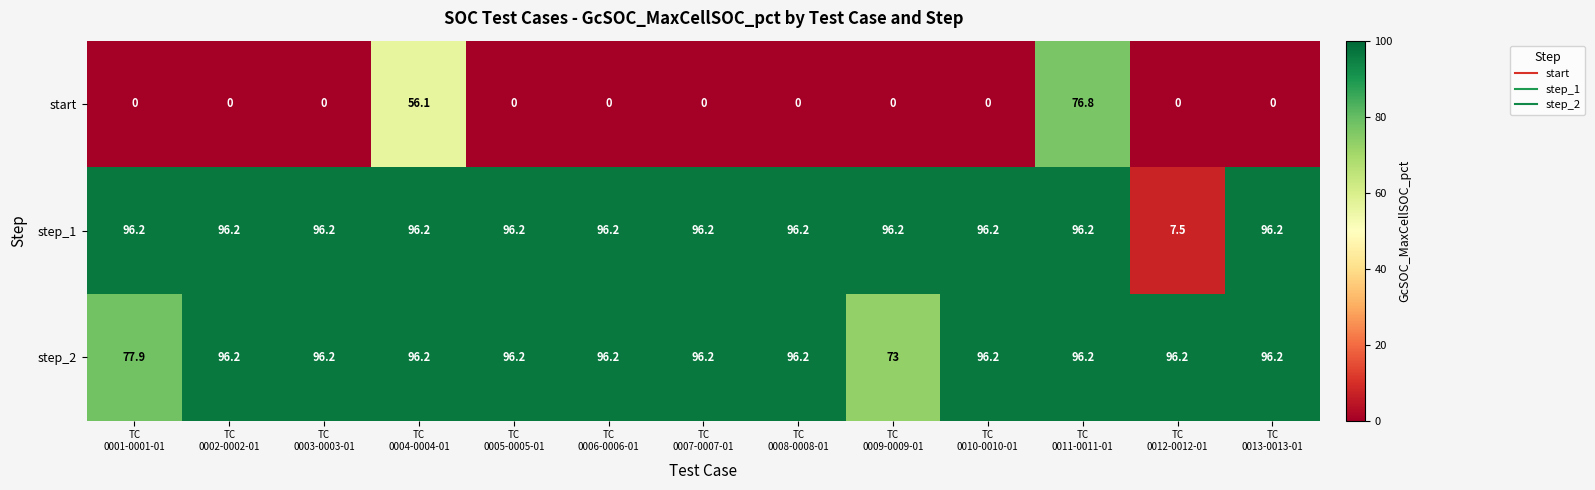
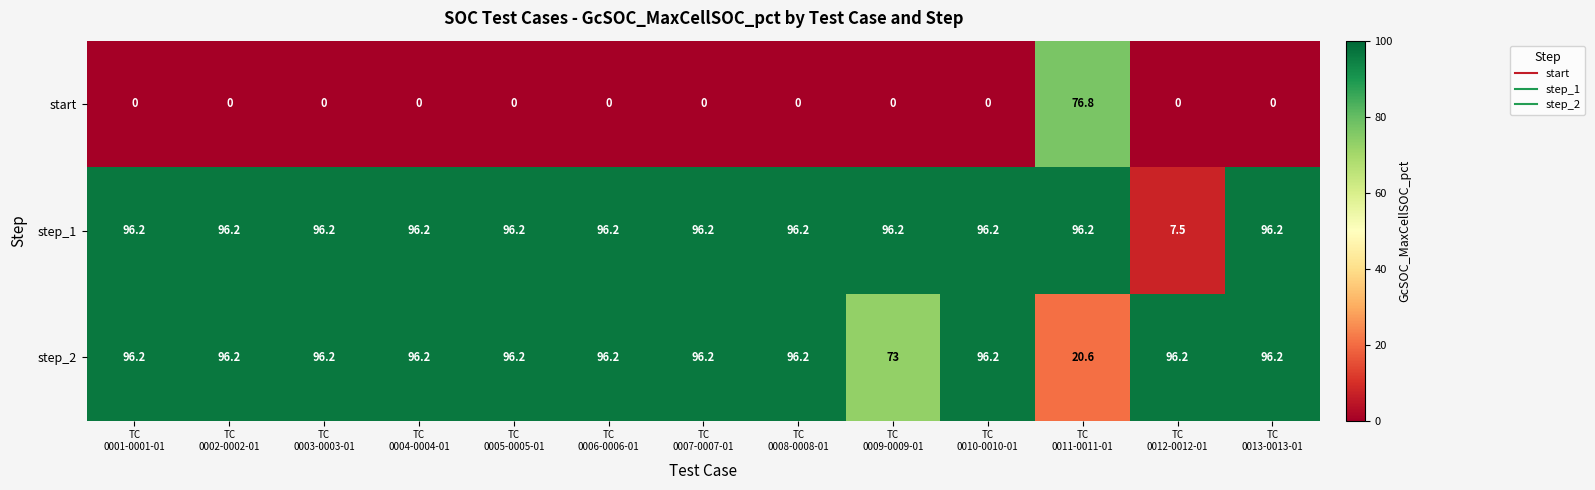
start, TC 0004-0004-01: 56.1 -> 0
step_2, TC 0001-0001-01: 77.9 -> 96.2
step_2, TC 0011-0011-01: 96.2 -> 20.6
